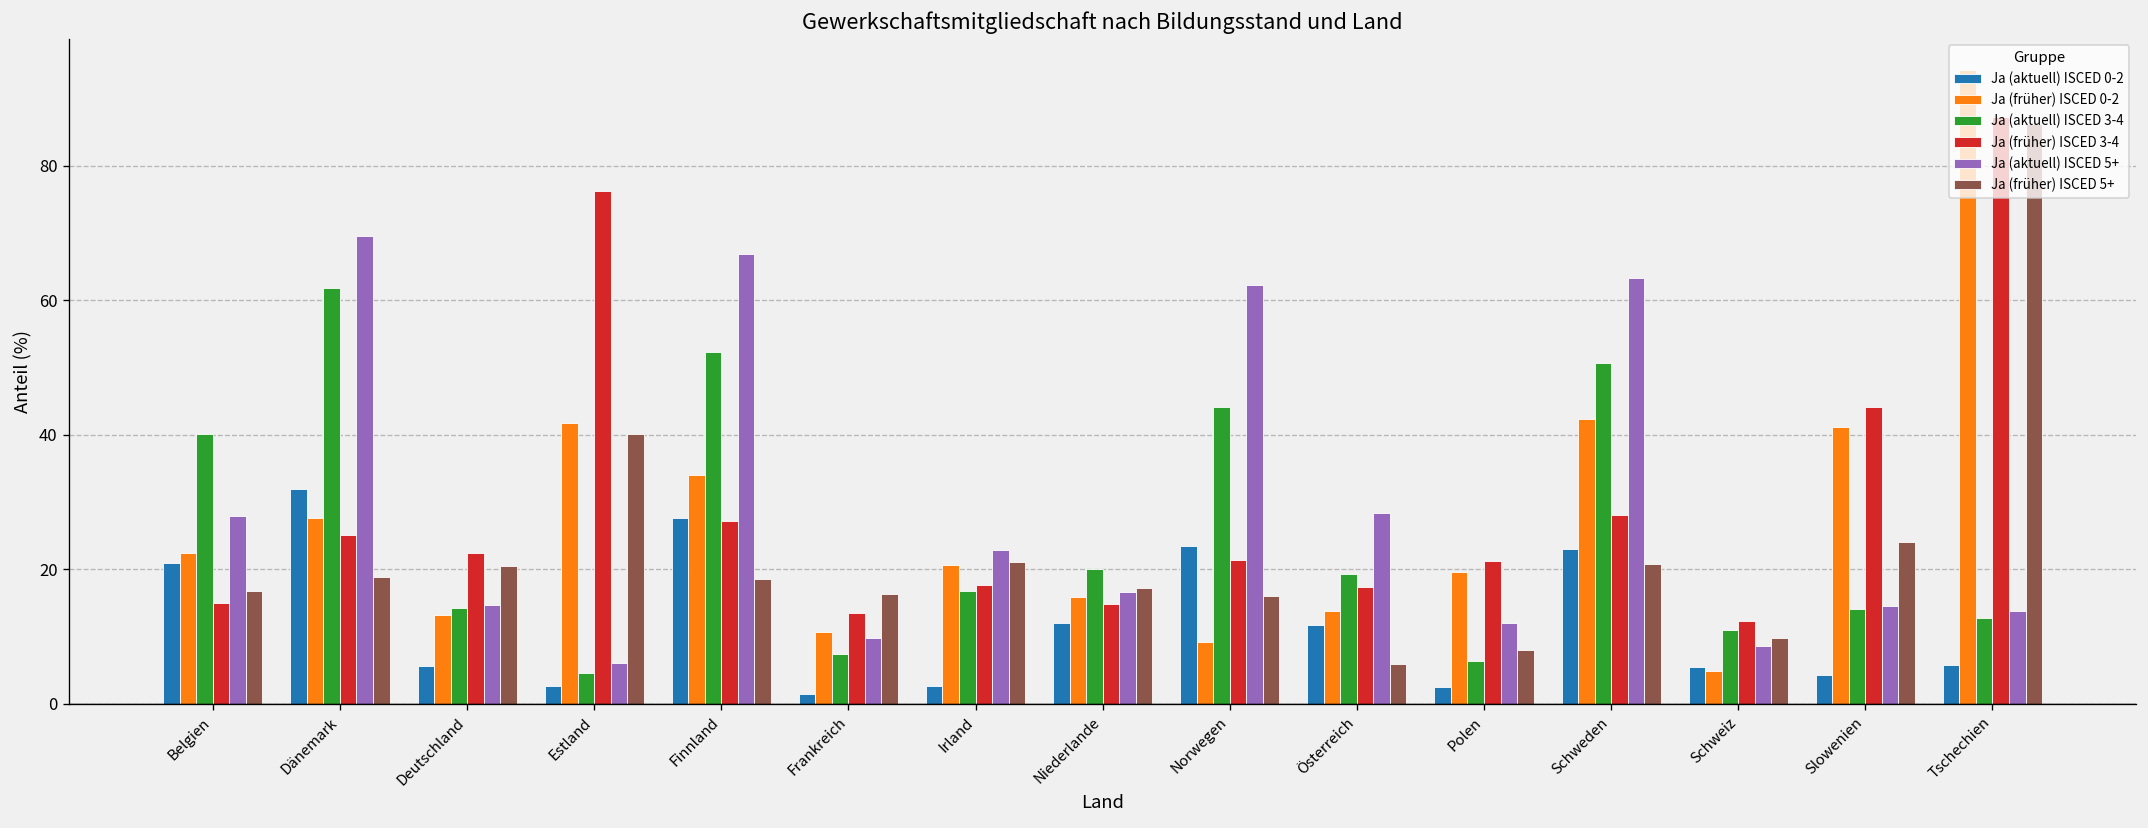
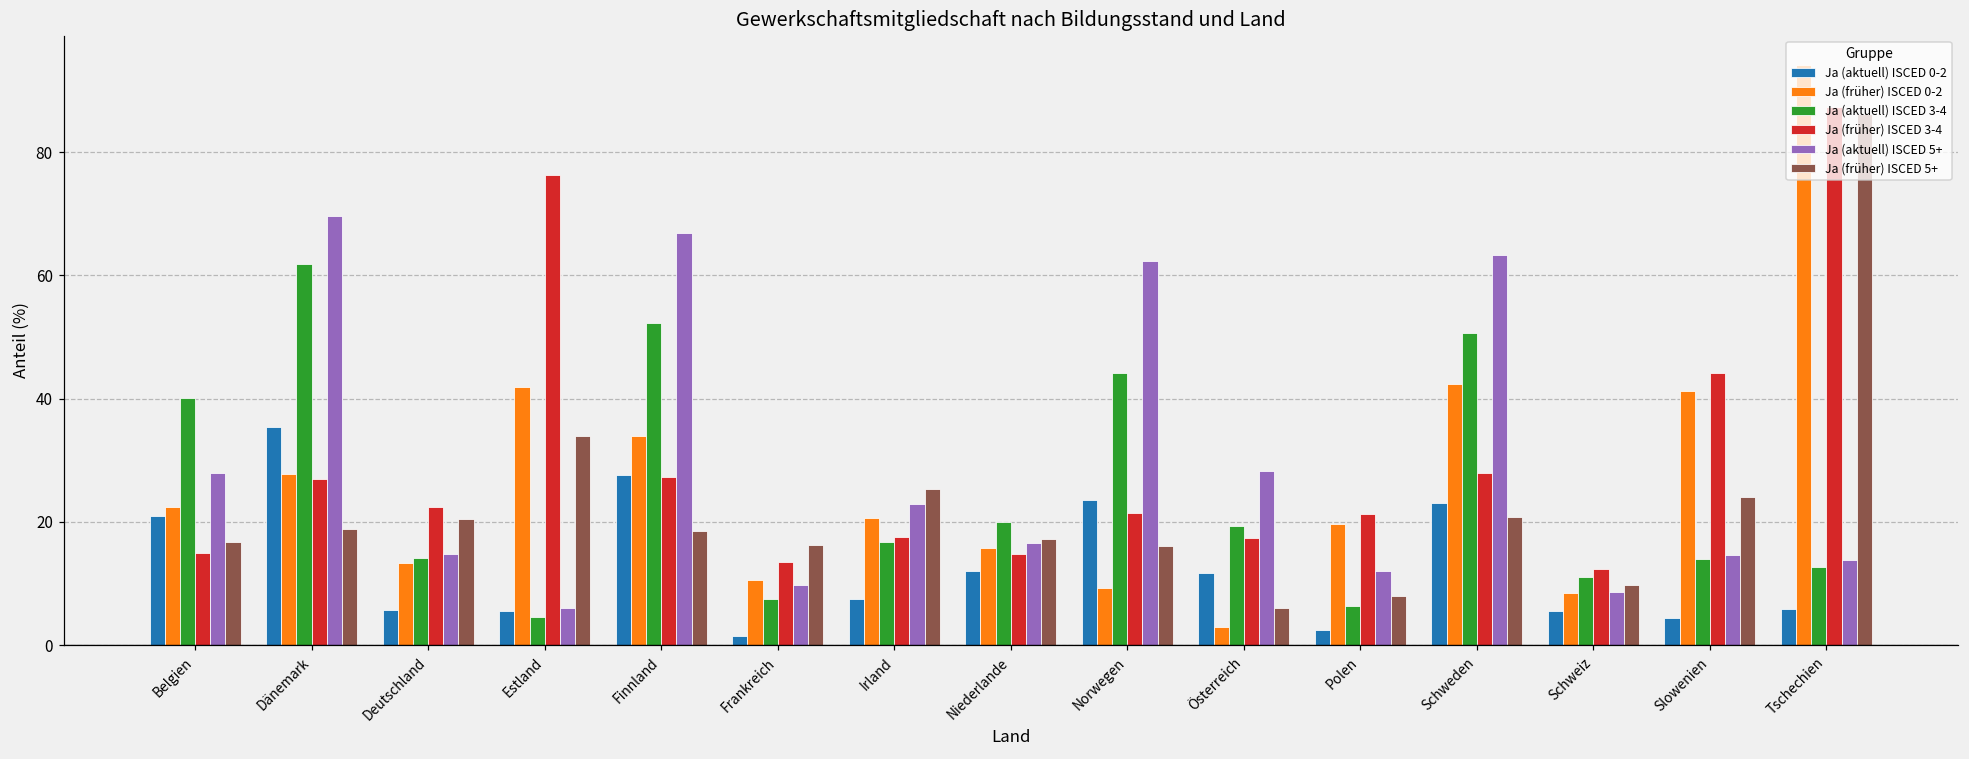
Ja (aktuell) ISCED 0-2, Dänemark: 32 -> 35
Ja (früher) ISCED 3-4, Dänemark: 25 -> 27
Ja (aktuell) ISCED 0-2, Estland: 3 -> 6
Ja (früher) ISCED 5+, Estland: 40 -> 34
Ja (aktuell) ISCED 0-2, Irland: 3 -> 8
Ja (früher) ISCED 5+, Irland: 21 -> 25
Ja (früher) ISCED 0-2, Österreich: 14 -> 3
Ja (früher) ISCED 0-2, Schweiz: 5 -> 8
